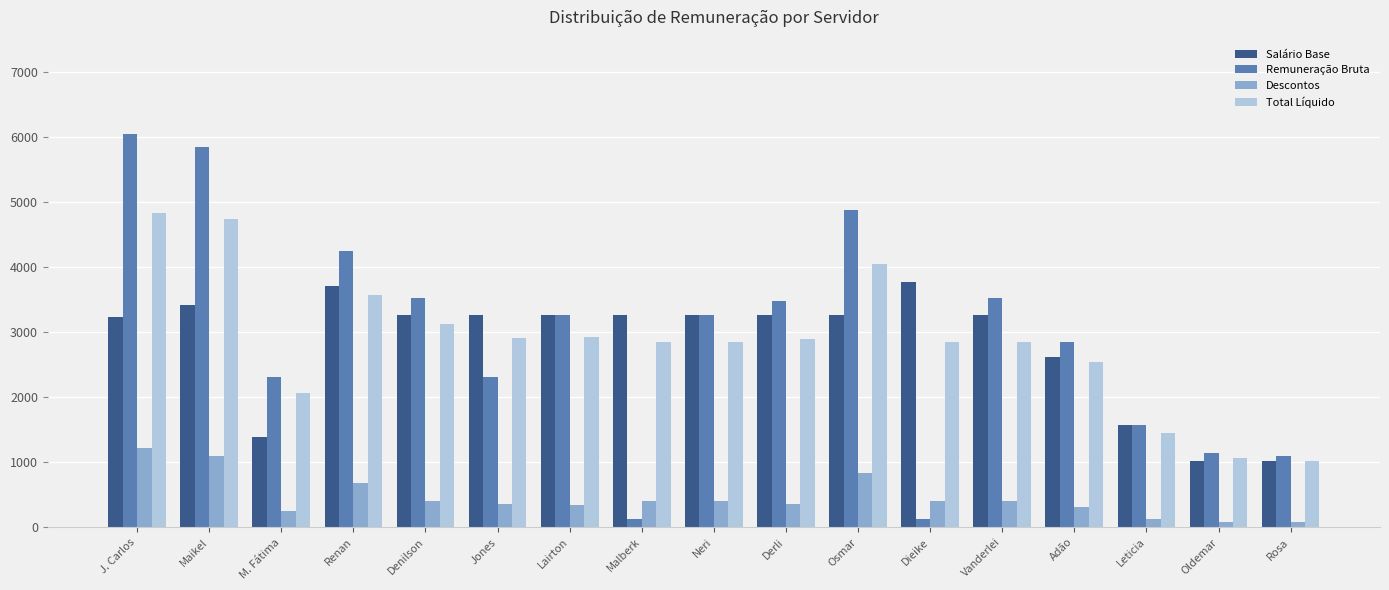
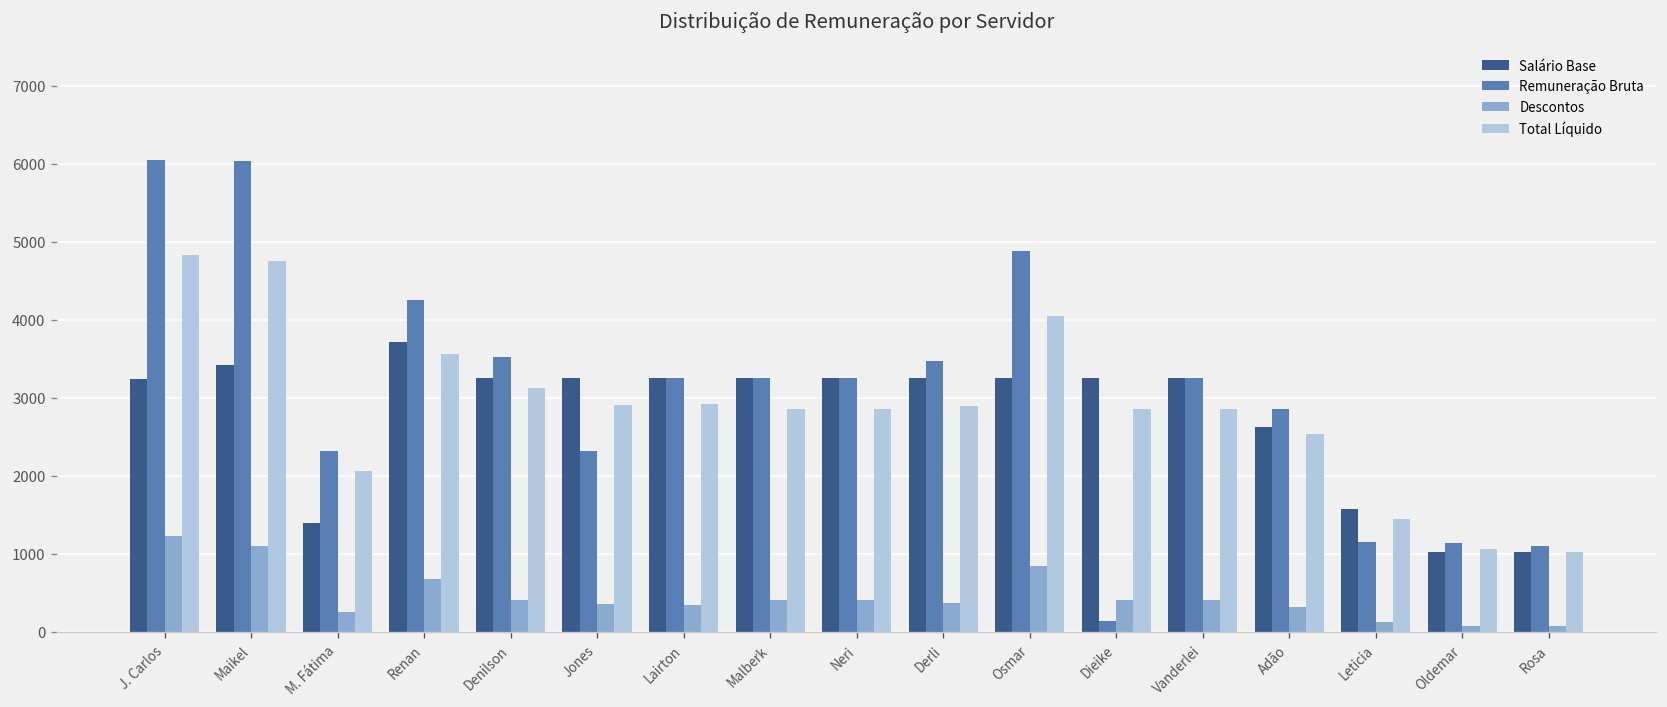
Remuneração Bruta, Maikel: 5900 -> 6000
Remuneração Bruta, Malberk: 100 -> 3300
Salário Base, Dieike: 3800 -> 3300
Remuneração Bruta, Vanderlei: 3500 -> 3300
Remuneração Bruta, Leticia: 1600 -> 1200
